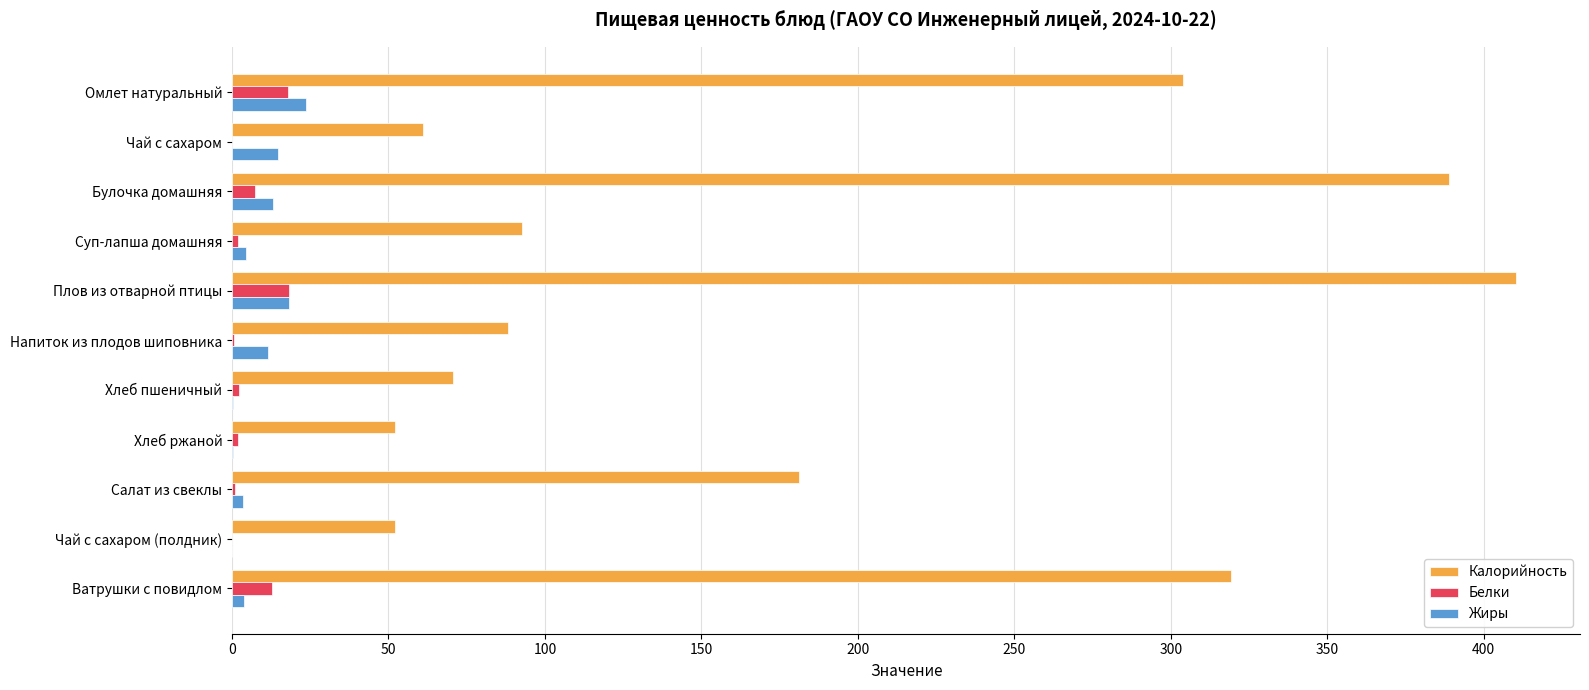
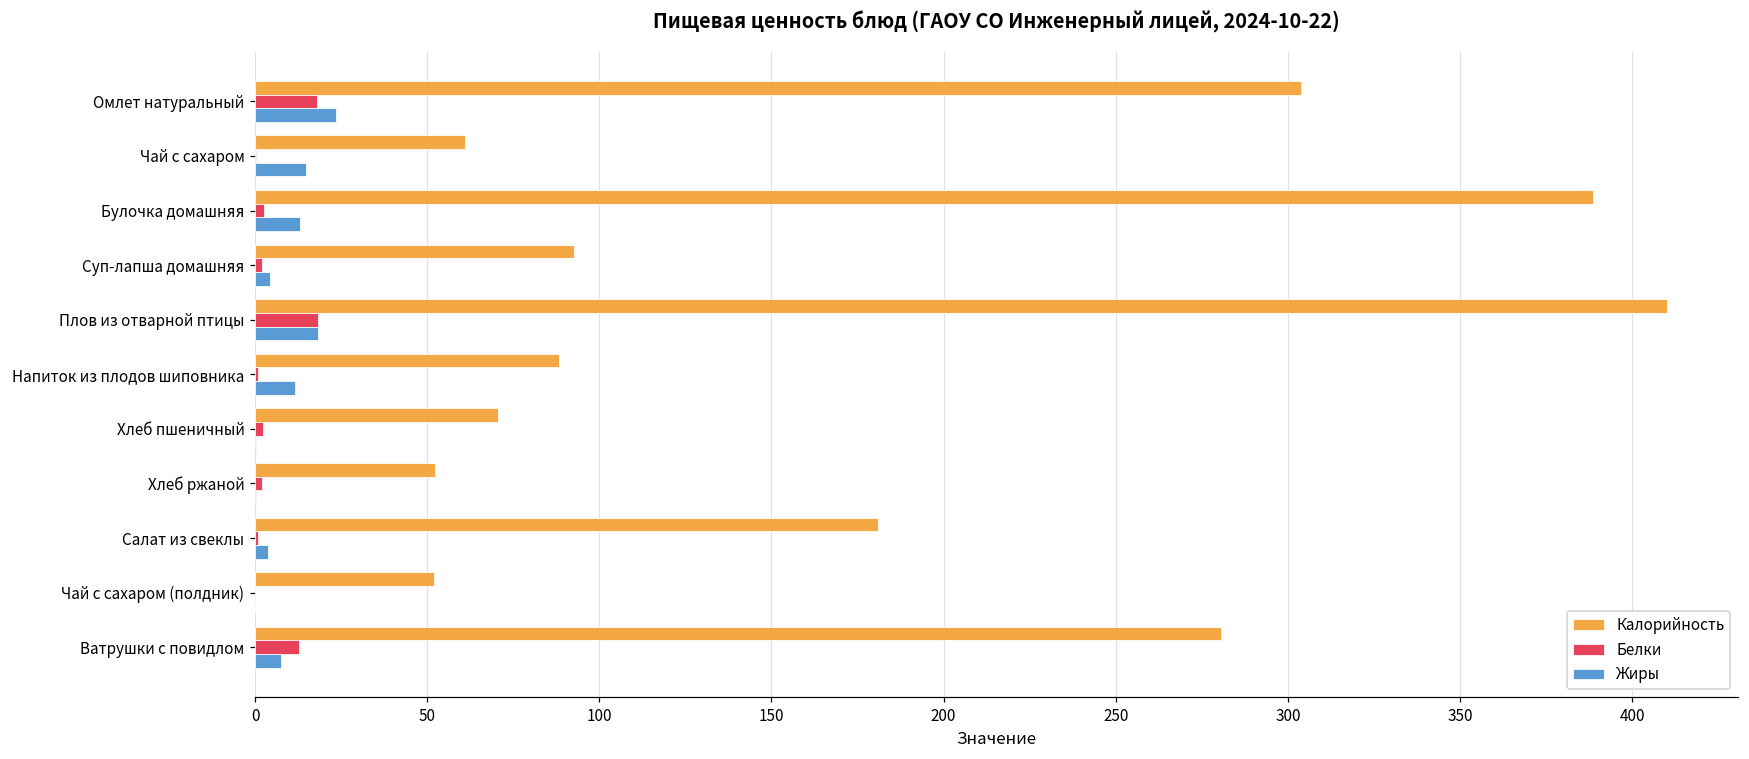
Белки, Булочка домашняя: 8 -> 3
Калорийность, Ватрушки с повидлом: 319 -> 281
Жиры, Ватрушки с повидлом: 4 -> 8
